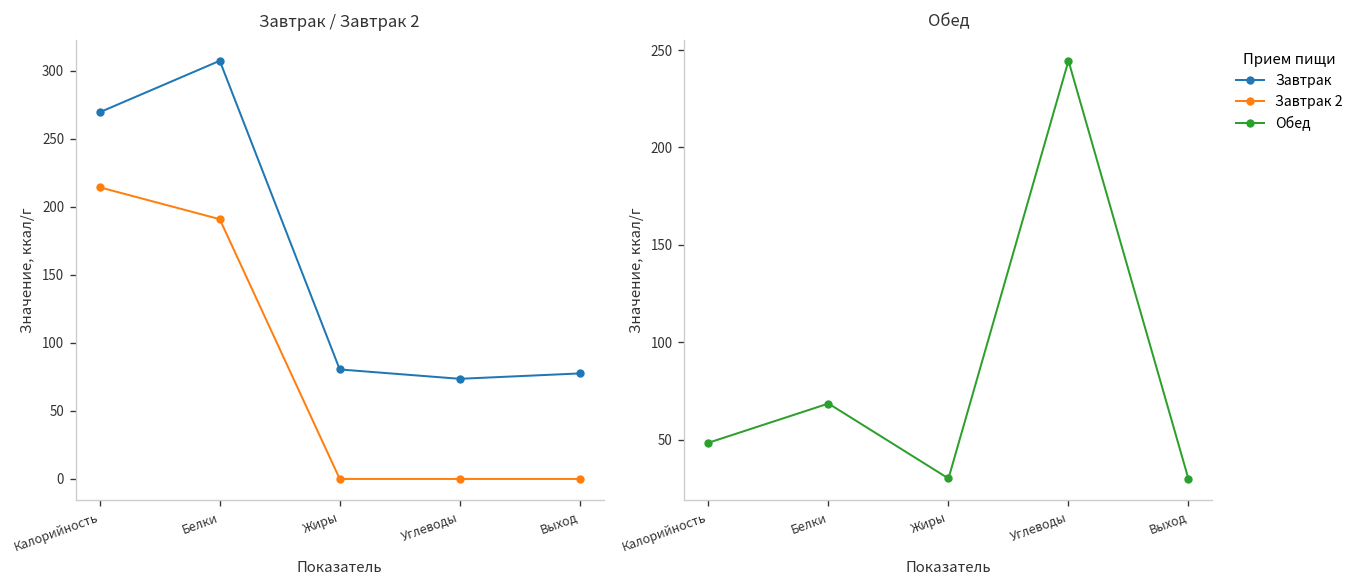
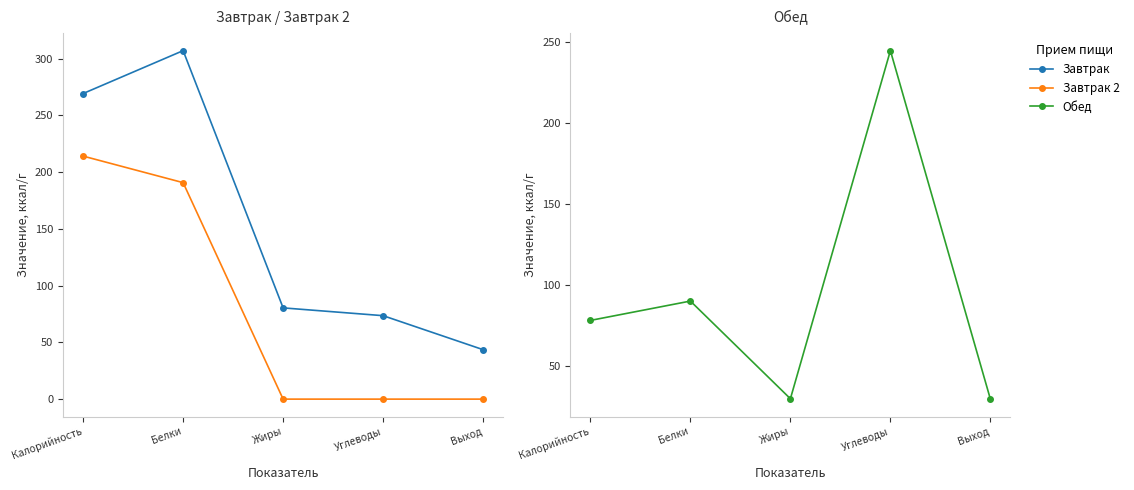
Завтрак / Завтрак 2, Завтрак, Выход: 78 -> 44
Обед, Калорийность: 48 -> 78
Обед, Белки: 69 -> 90
